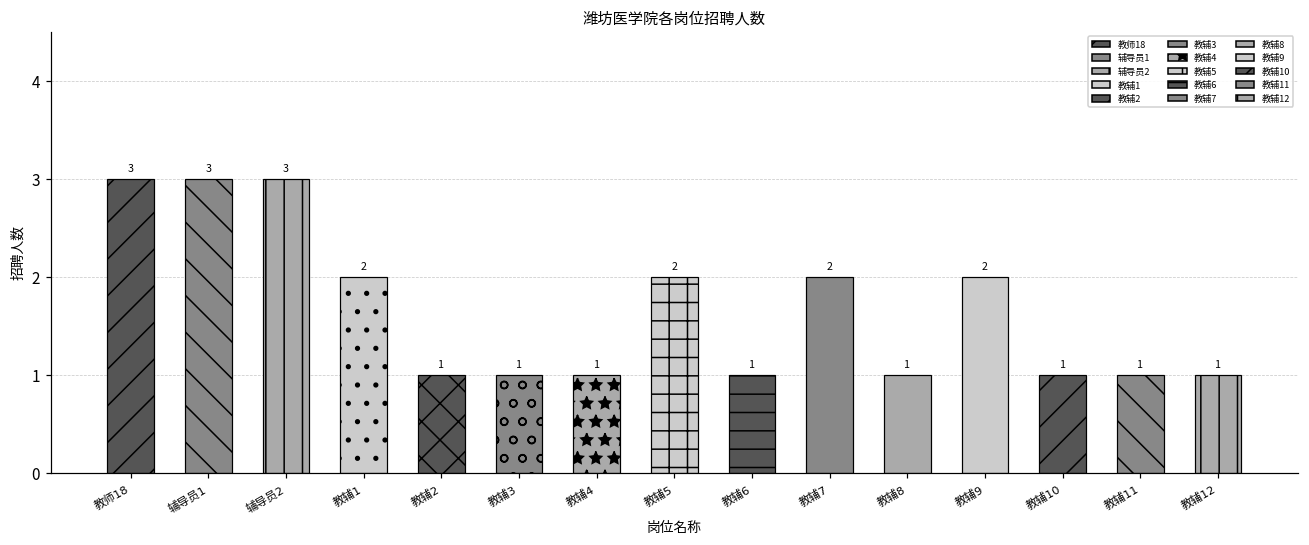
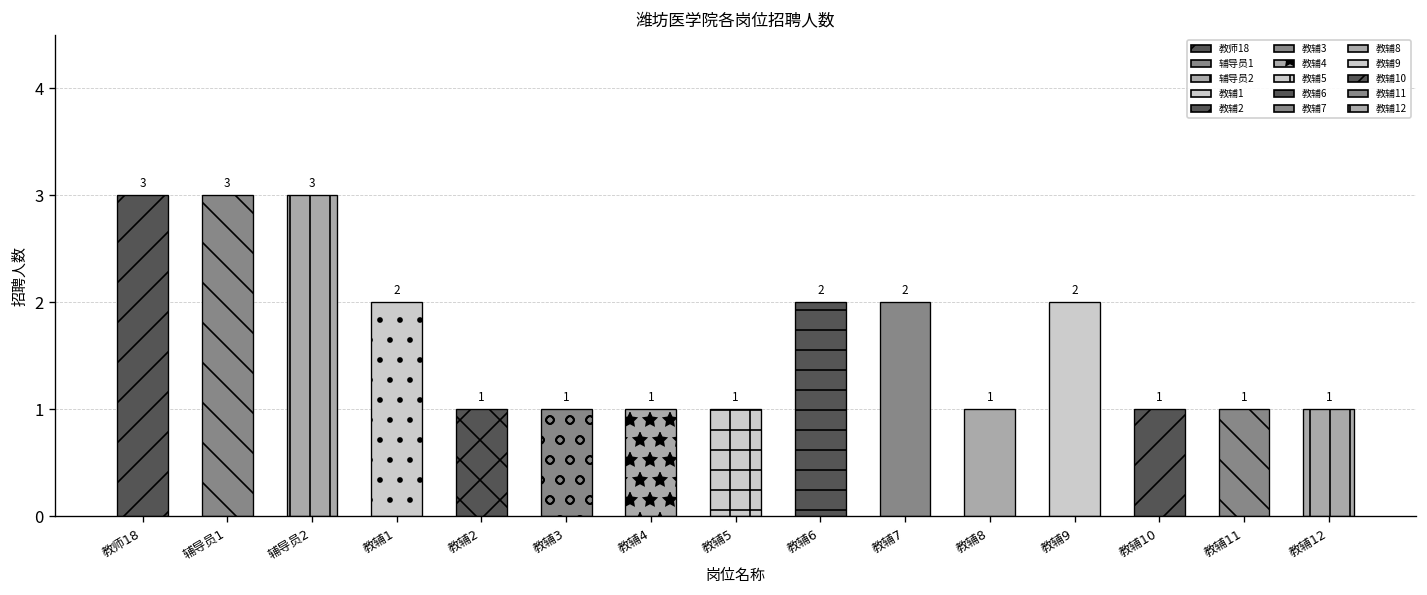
教辅5: 2 -> 1
教辅6: 1 -> 2
